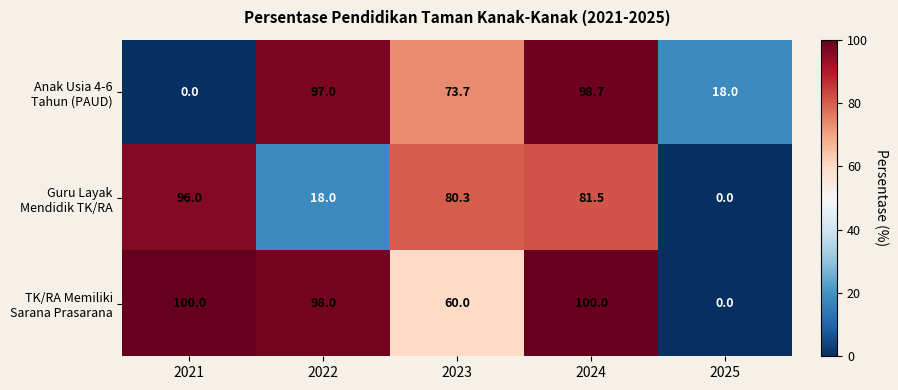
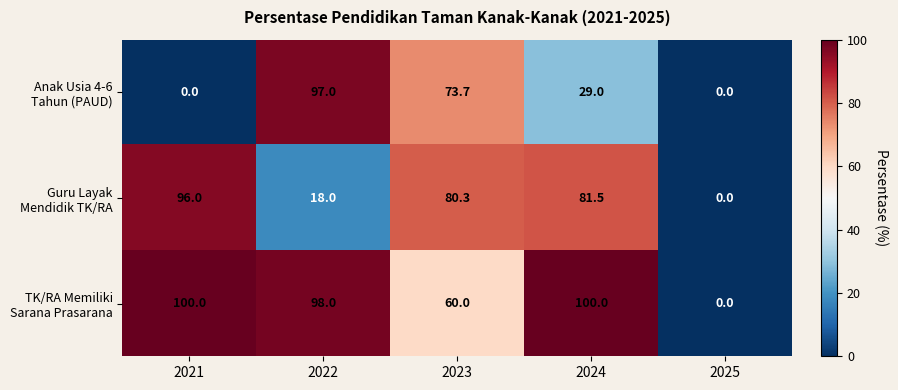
Anak Usia 4-6 Tahun (PAUD), 2024: 98.7 -> 29.0
Anak Usia 4-6 Tahun (PAUD), 2025: 18.0 -> 0.0
